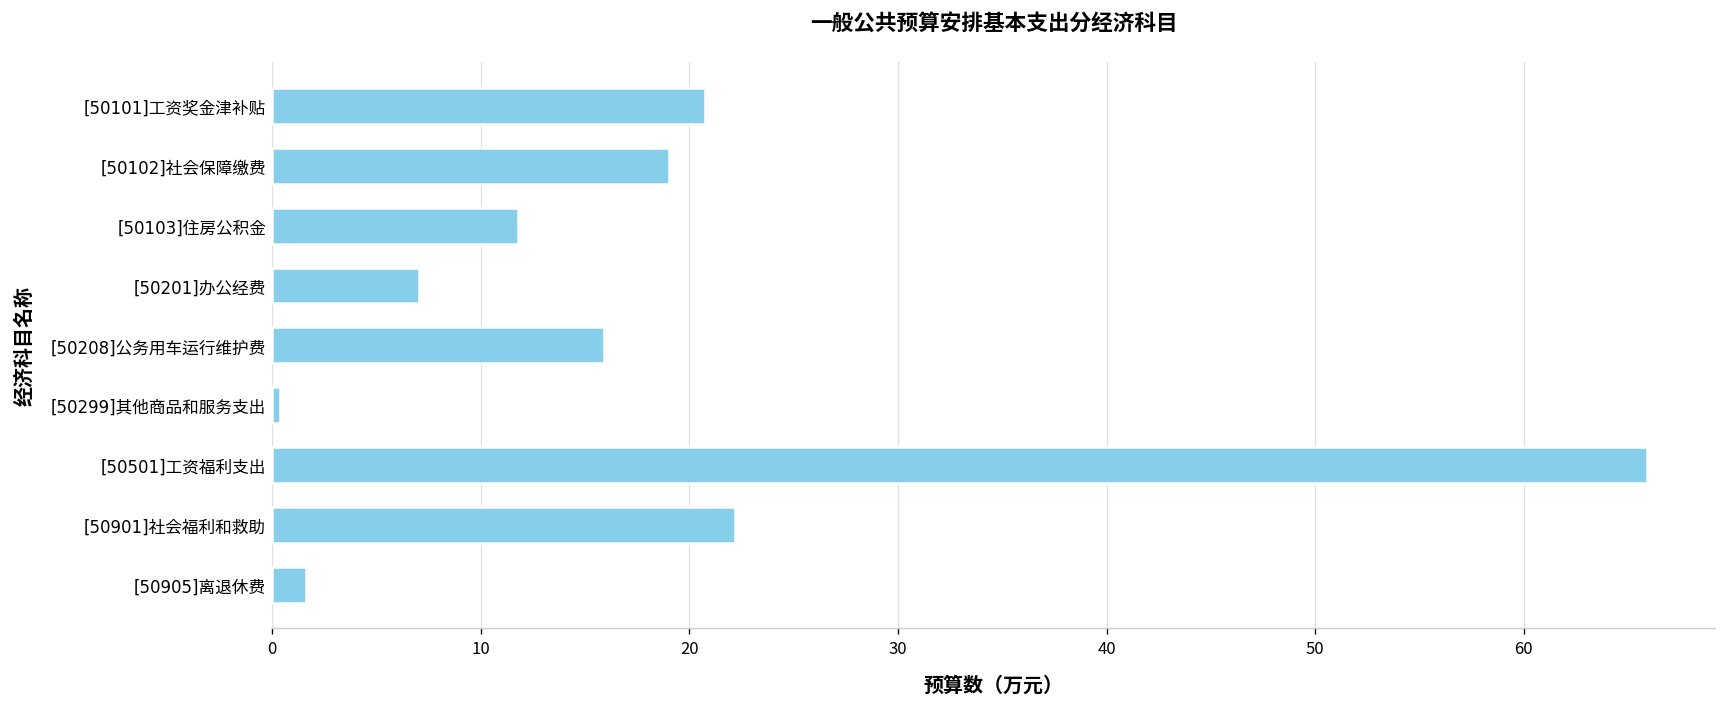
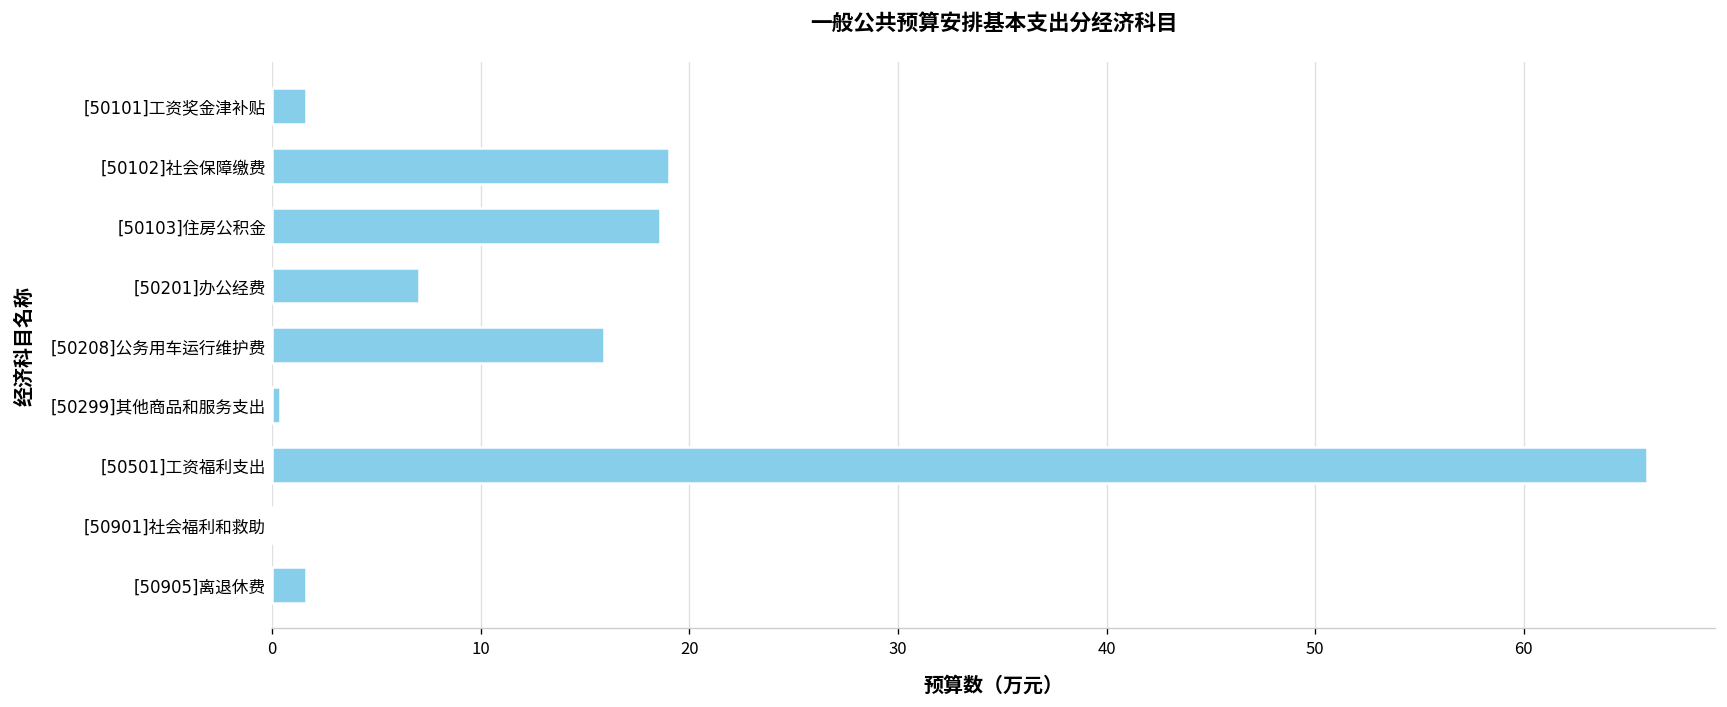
[50101]工资奖金津补贴: 20.8 -> 1.6
[50103]住房公积金: 11.8 -> 18.6
[50901]社会福利和救助: 22.2 -> 0.1
